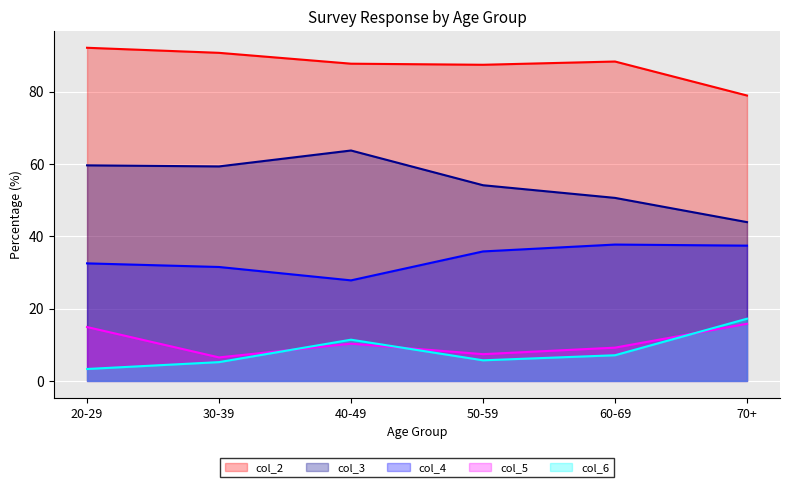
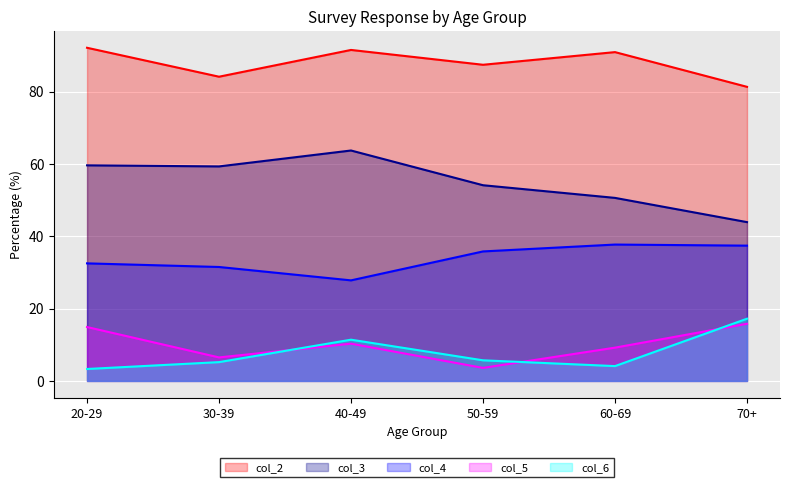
col_2, 30-39: 91 -> 84
col_2, 40-49: 88 -> 92
col_5, 50-59: 7 -> 4
col_2, 60-69: 88 -> 91
col_6, 60-69: 7 -> 4
col_2, 70+: 79 -> 81
